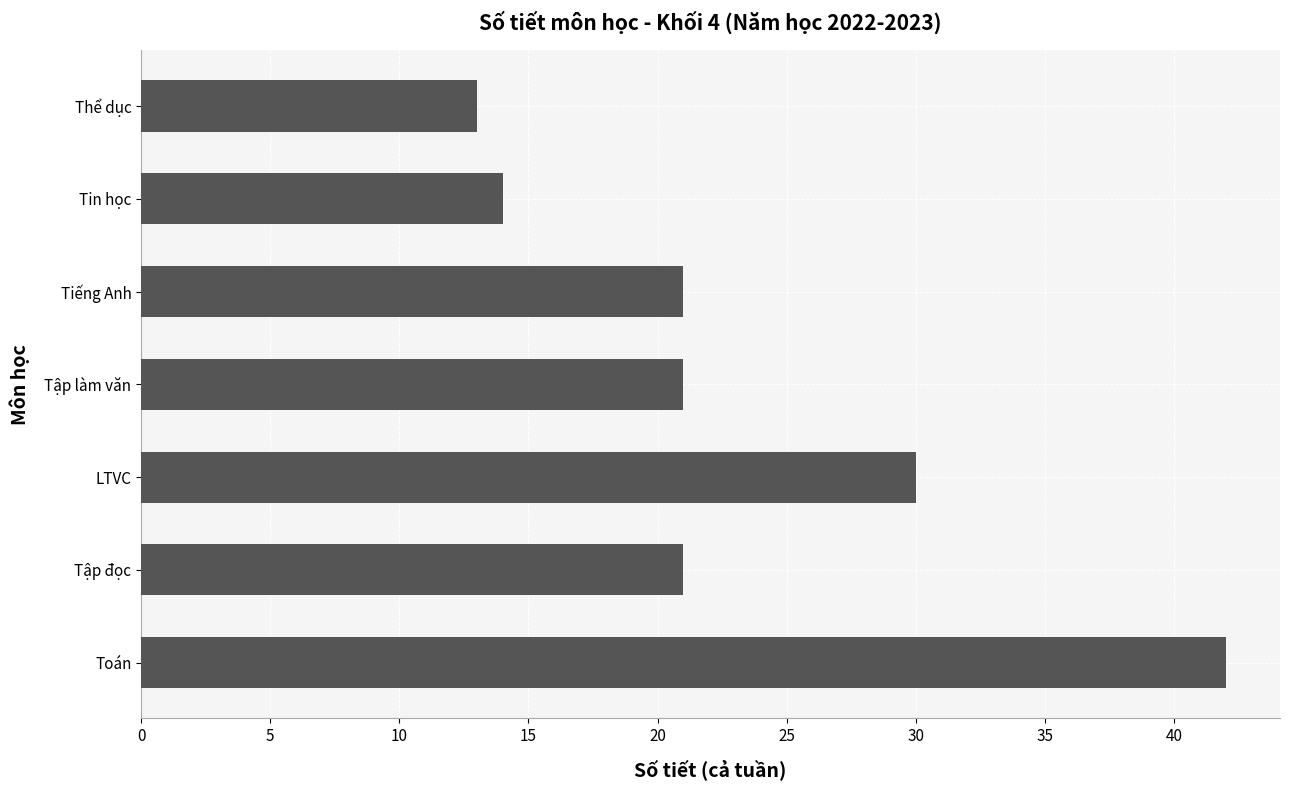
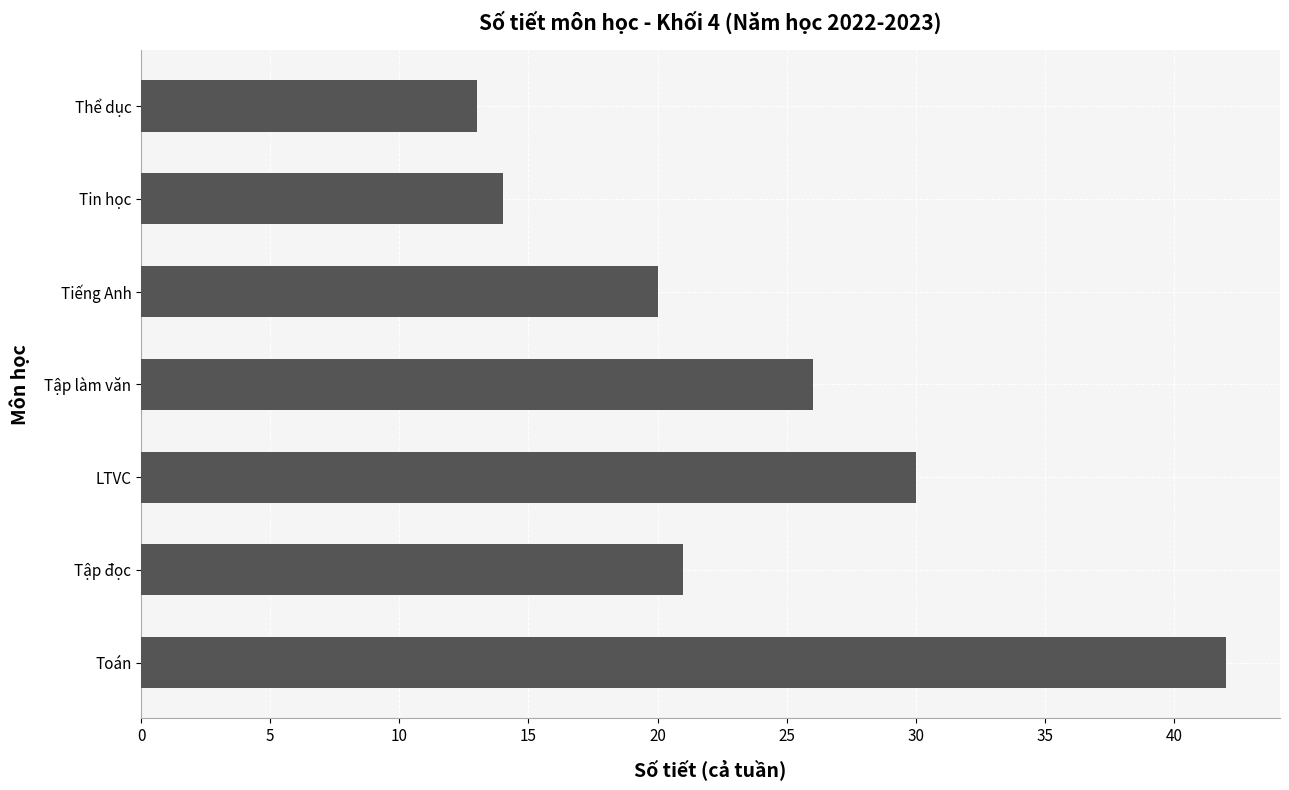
Tiếng Anh: 21 -> 20
Tập làm văn: 21 -> 26
